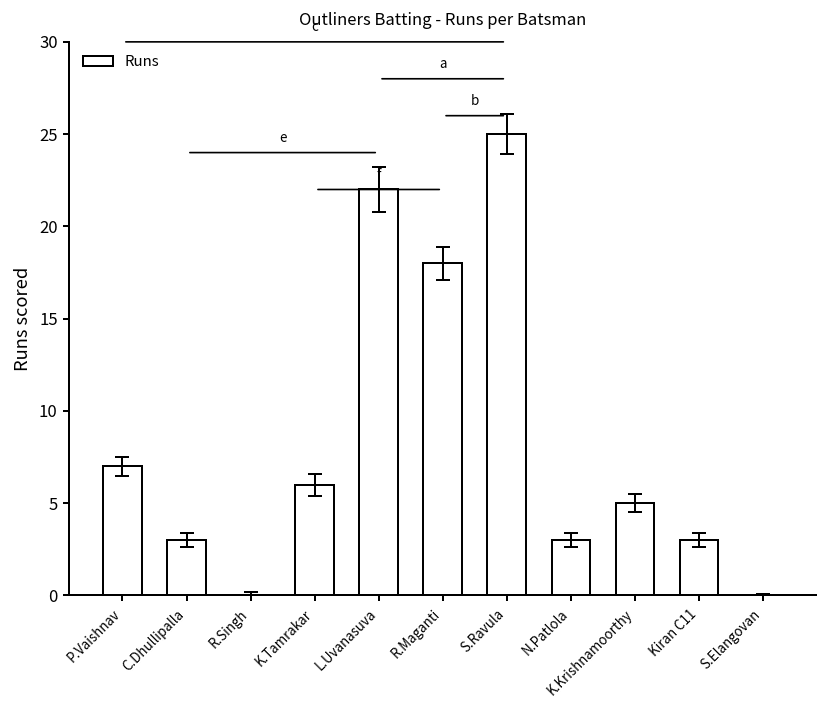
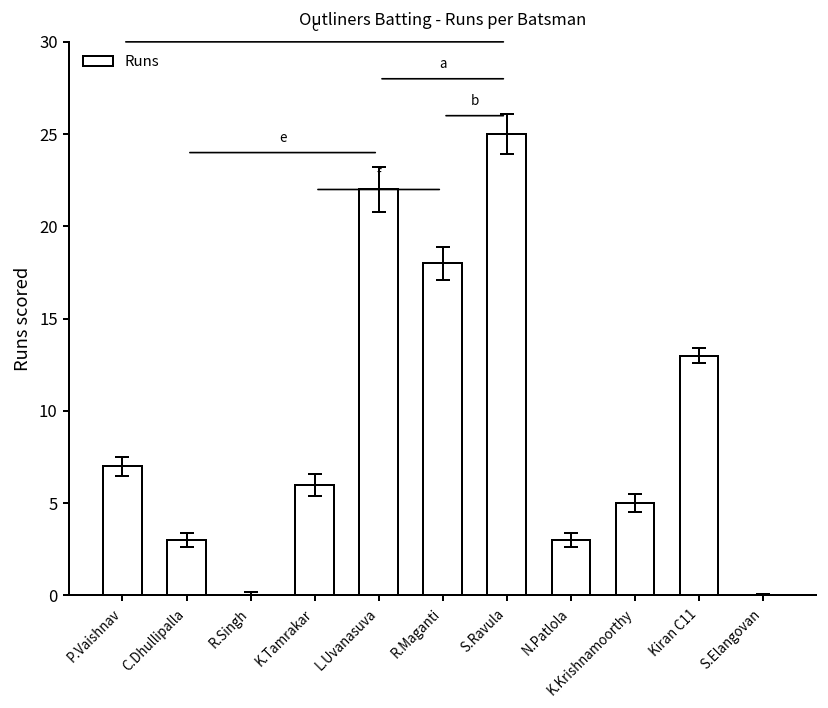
Runs, Kiran C11: 3 -> 13
